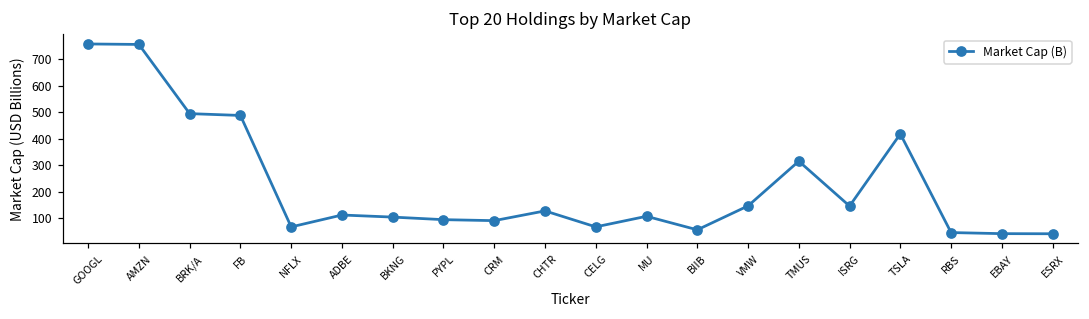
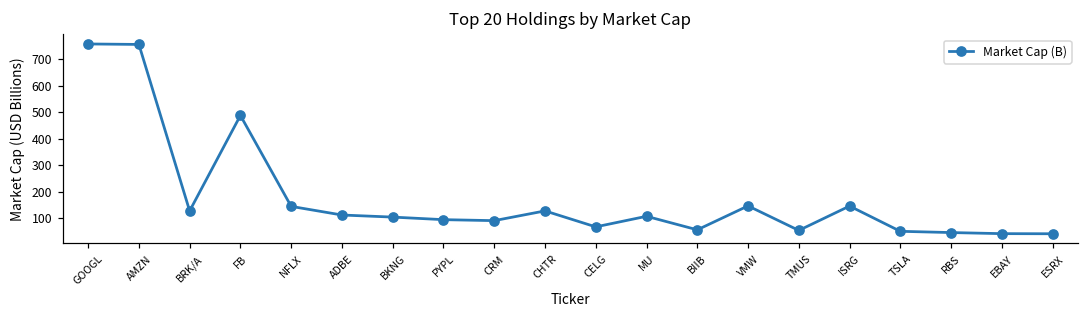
BRK/A: 490 -> 130
NFLX: 70 -> 140
TMUS: 310 -> 50
TSLA: 420 -> 50
